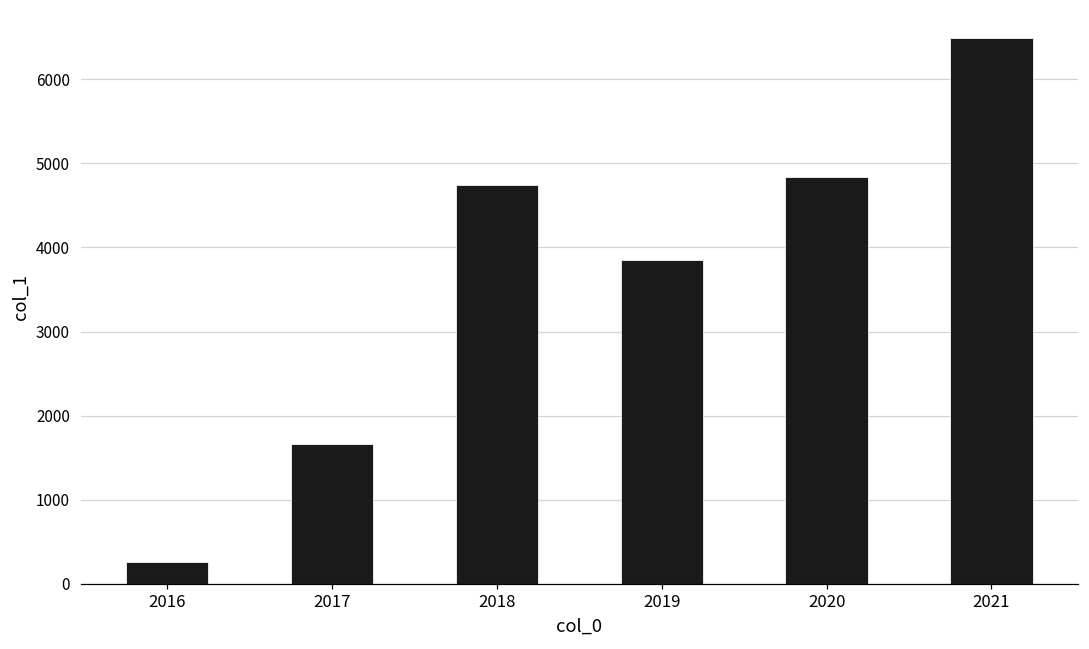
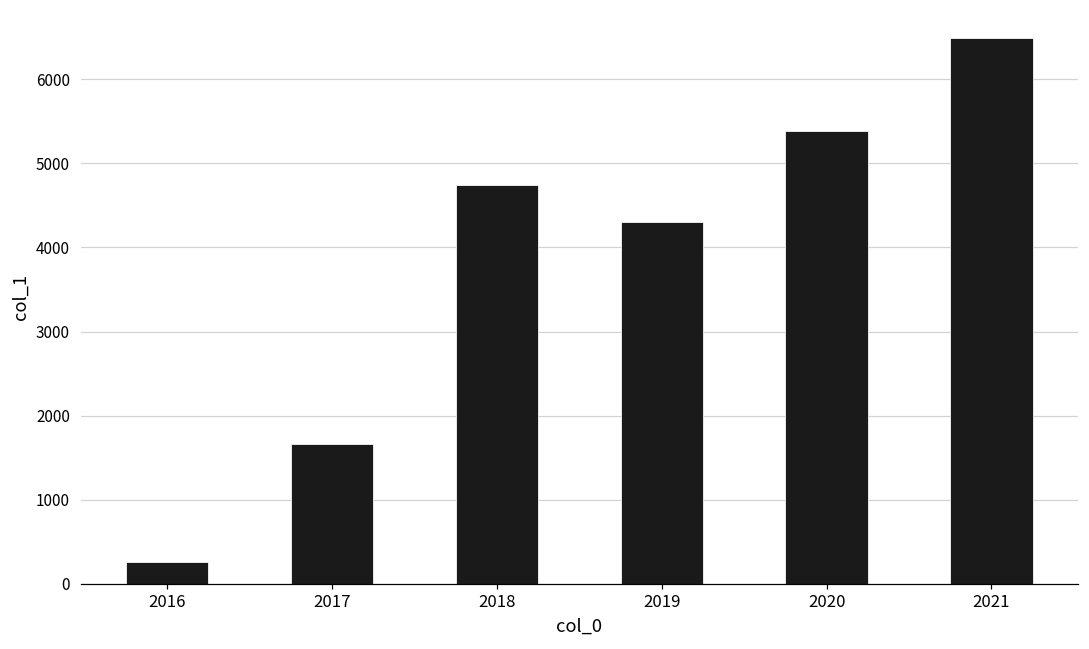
2019: 3800 -> 4300
2020: 4800 -> 5400
